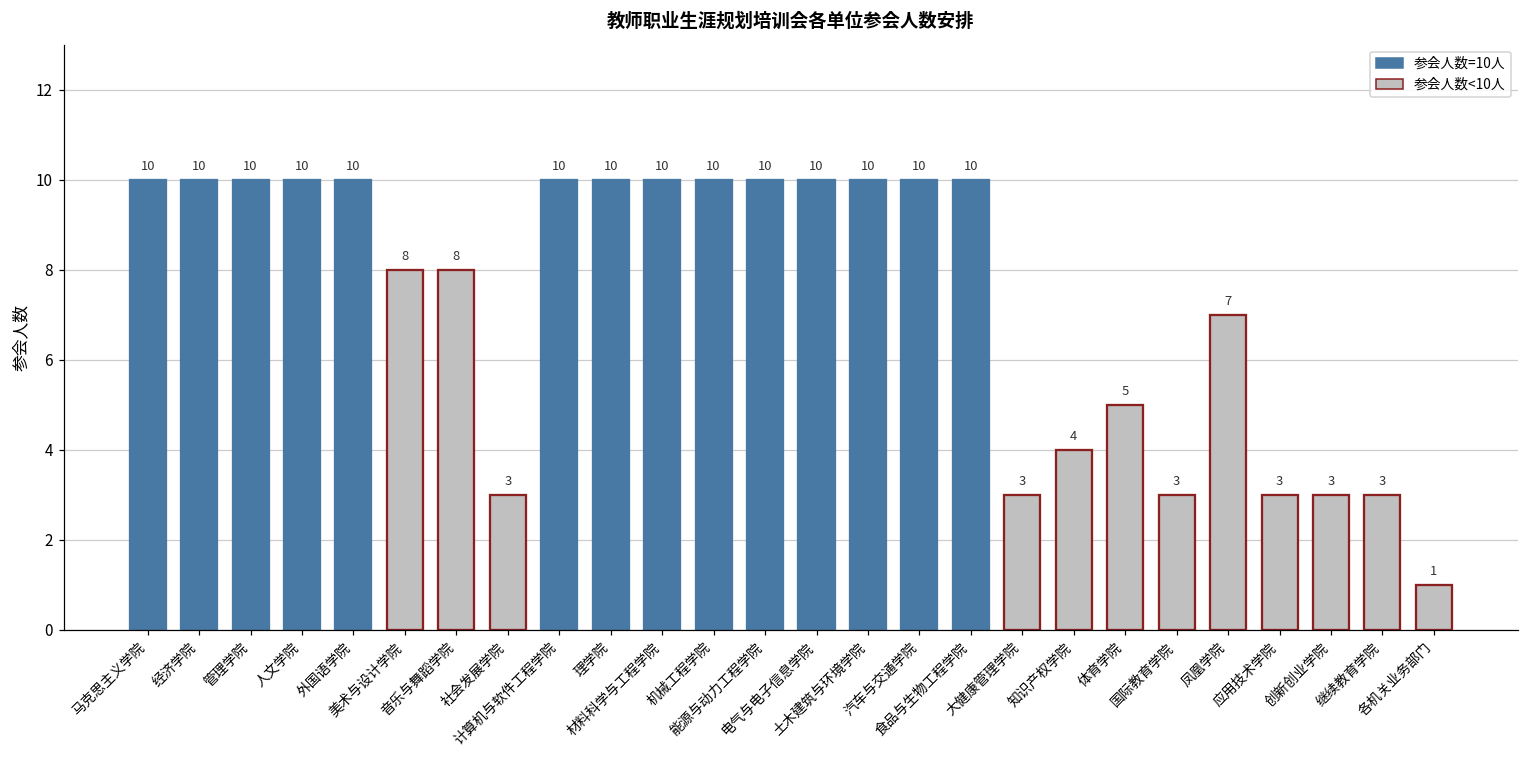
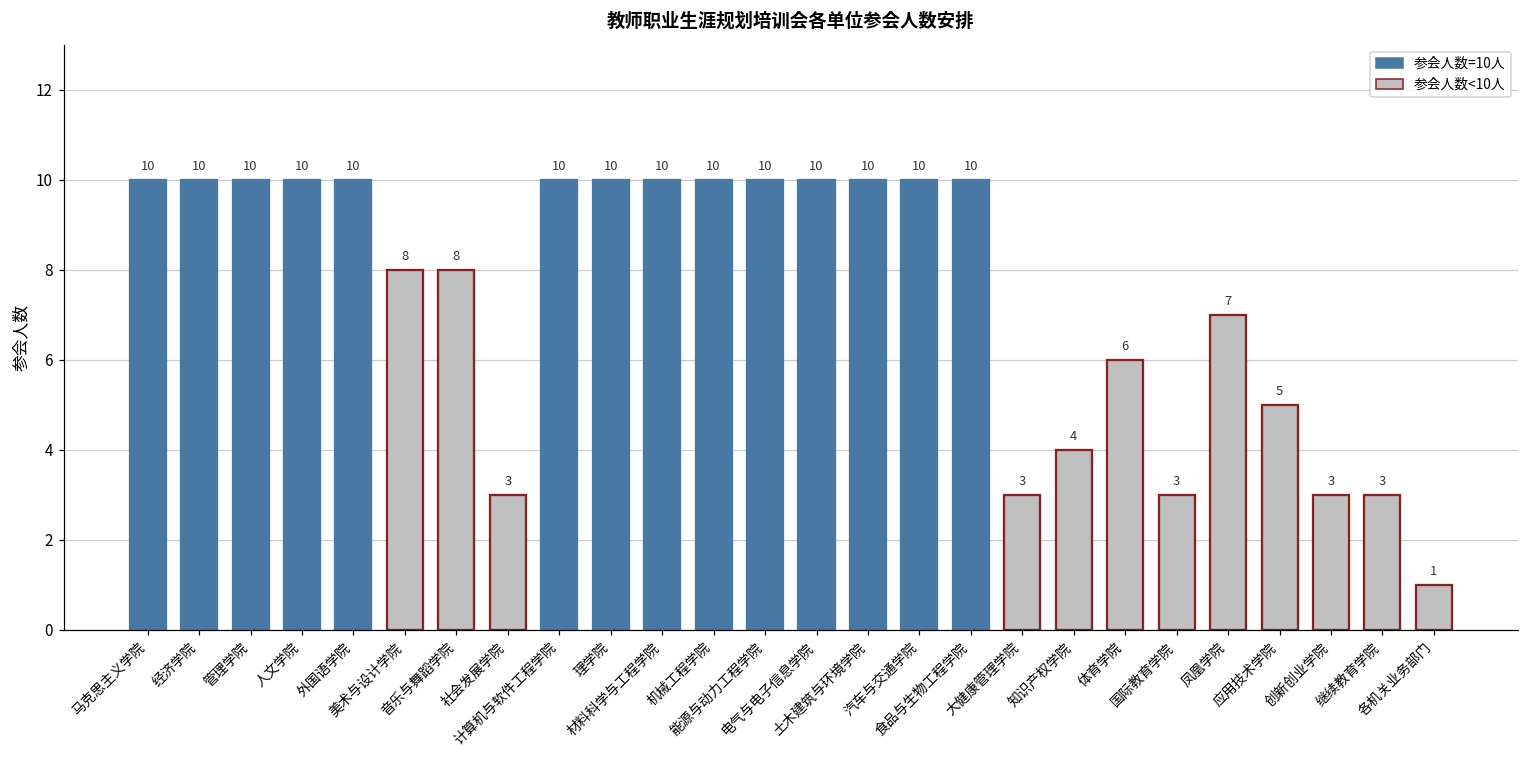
体育学院: 5 -> 6
应用技术学院: 3 -> 5
